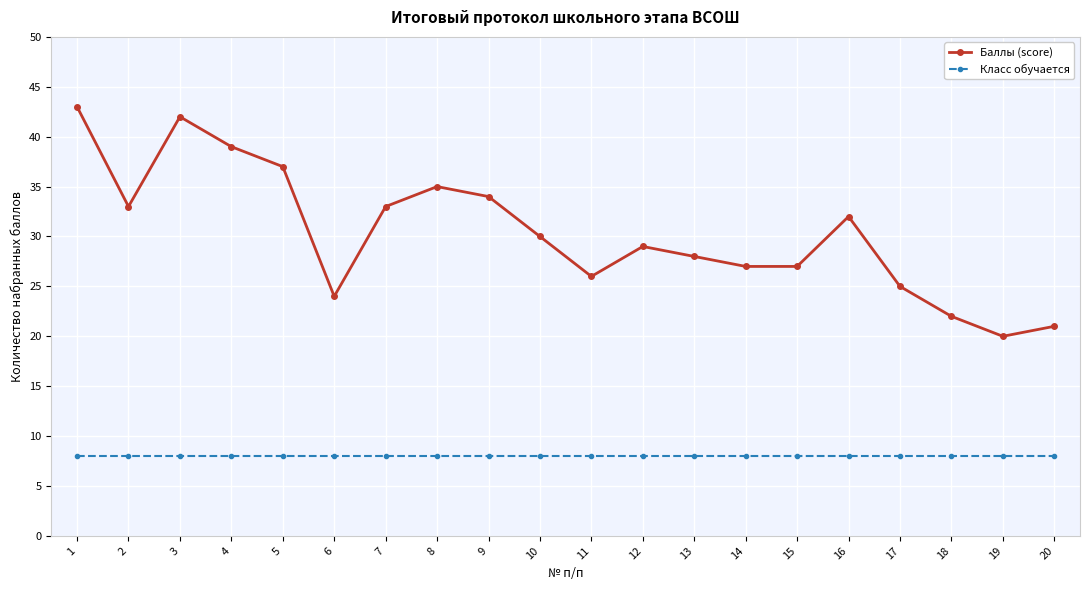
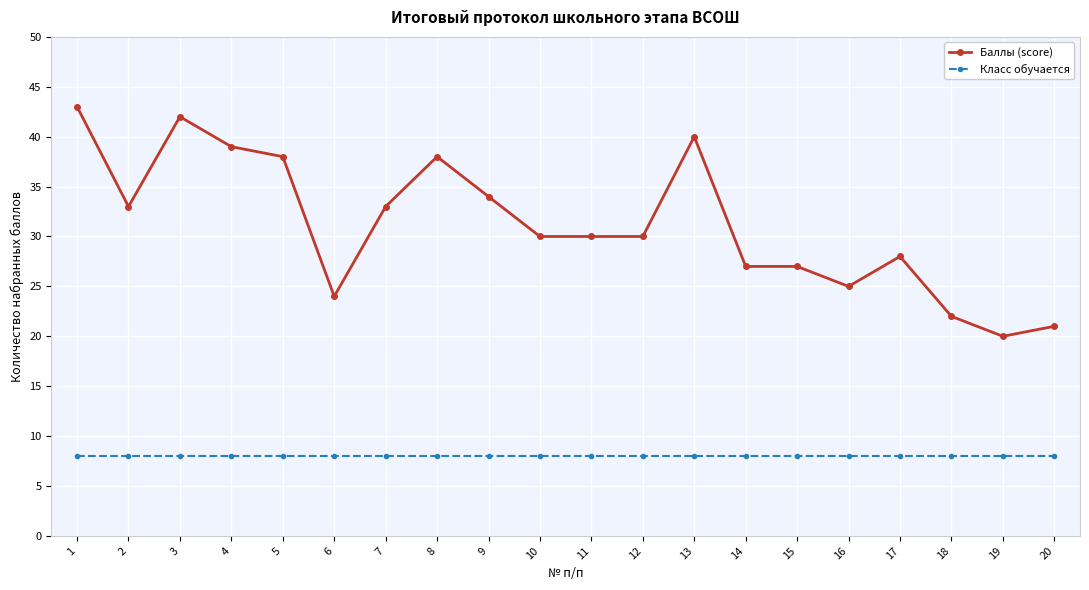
Баллы (score), 5: 37 -> 38
Баллы (score), 8: 35 -> 38
Баллы (score), 11: 26 -> 30
Баллы (score), 12: 29 -> 30
Баллы (score), 13: 28 -> 40
Баллы (score), 16: 32 -> 25
Баллы (score), 17: 25 -> 28
